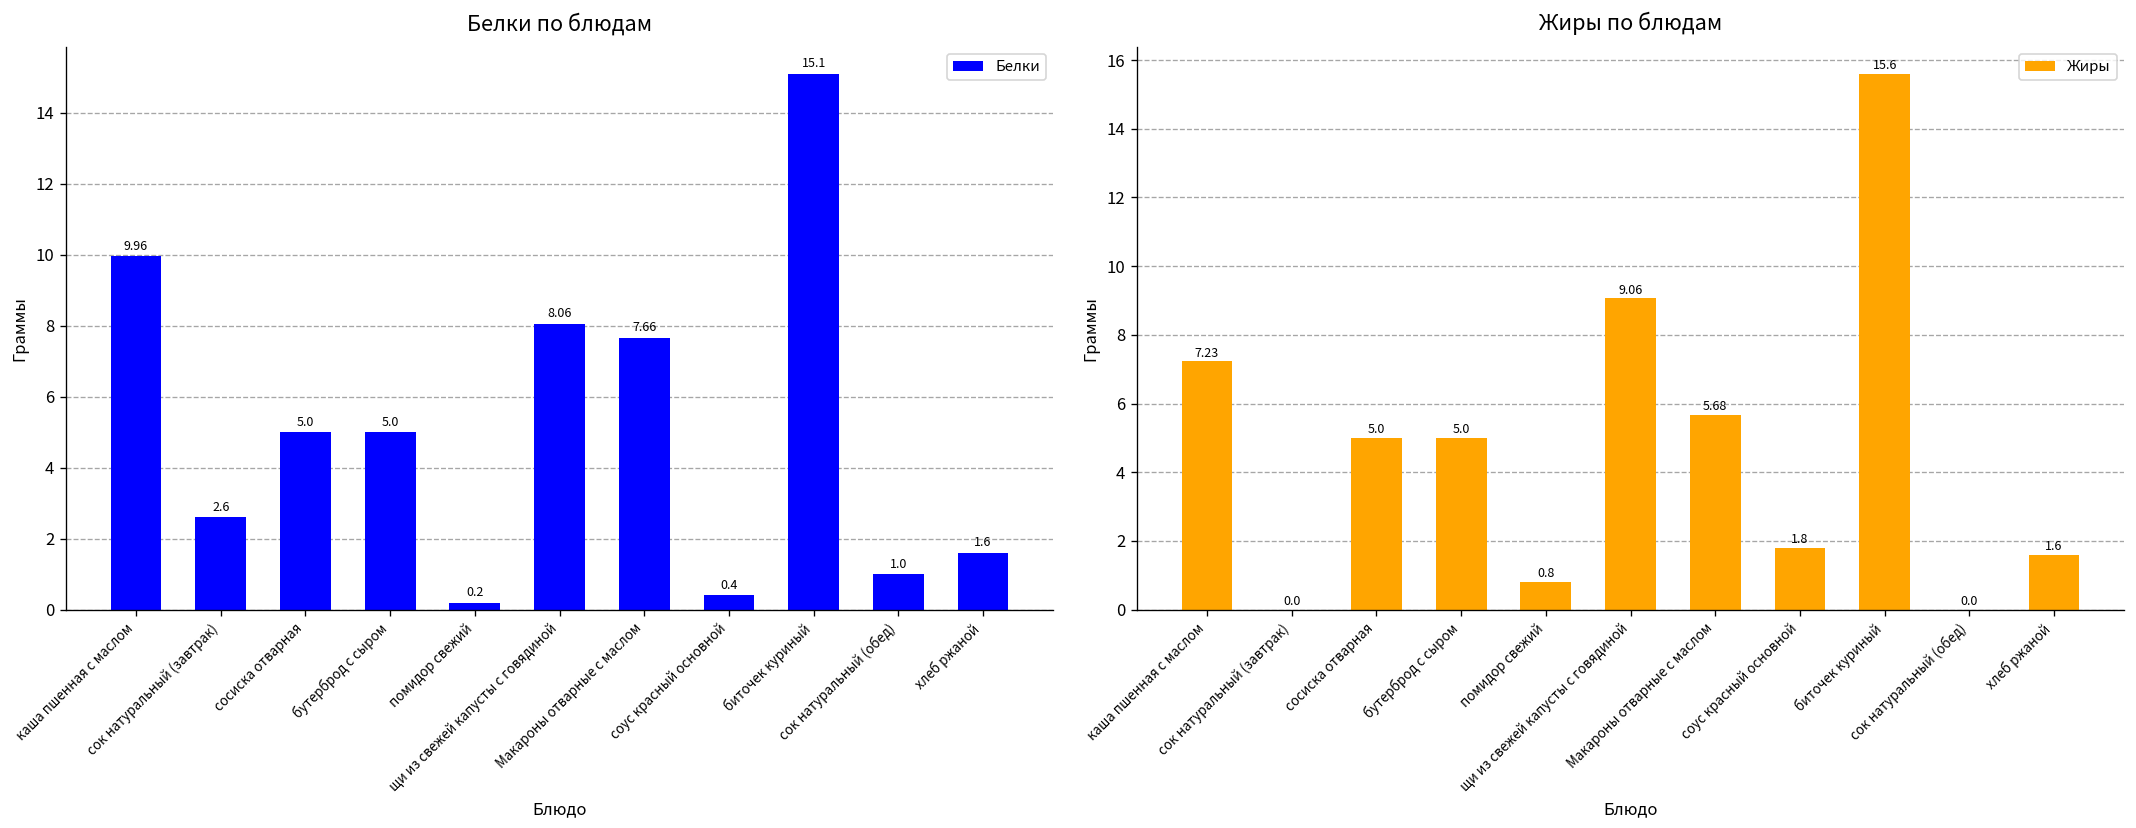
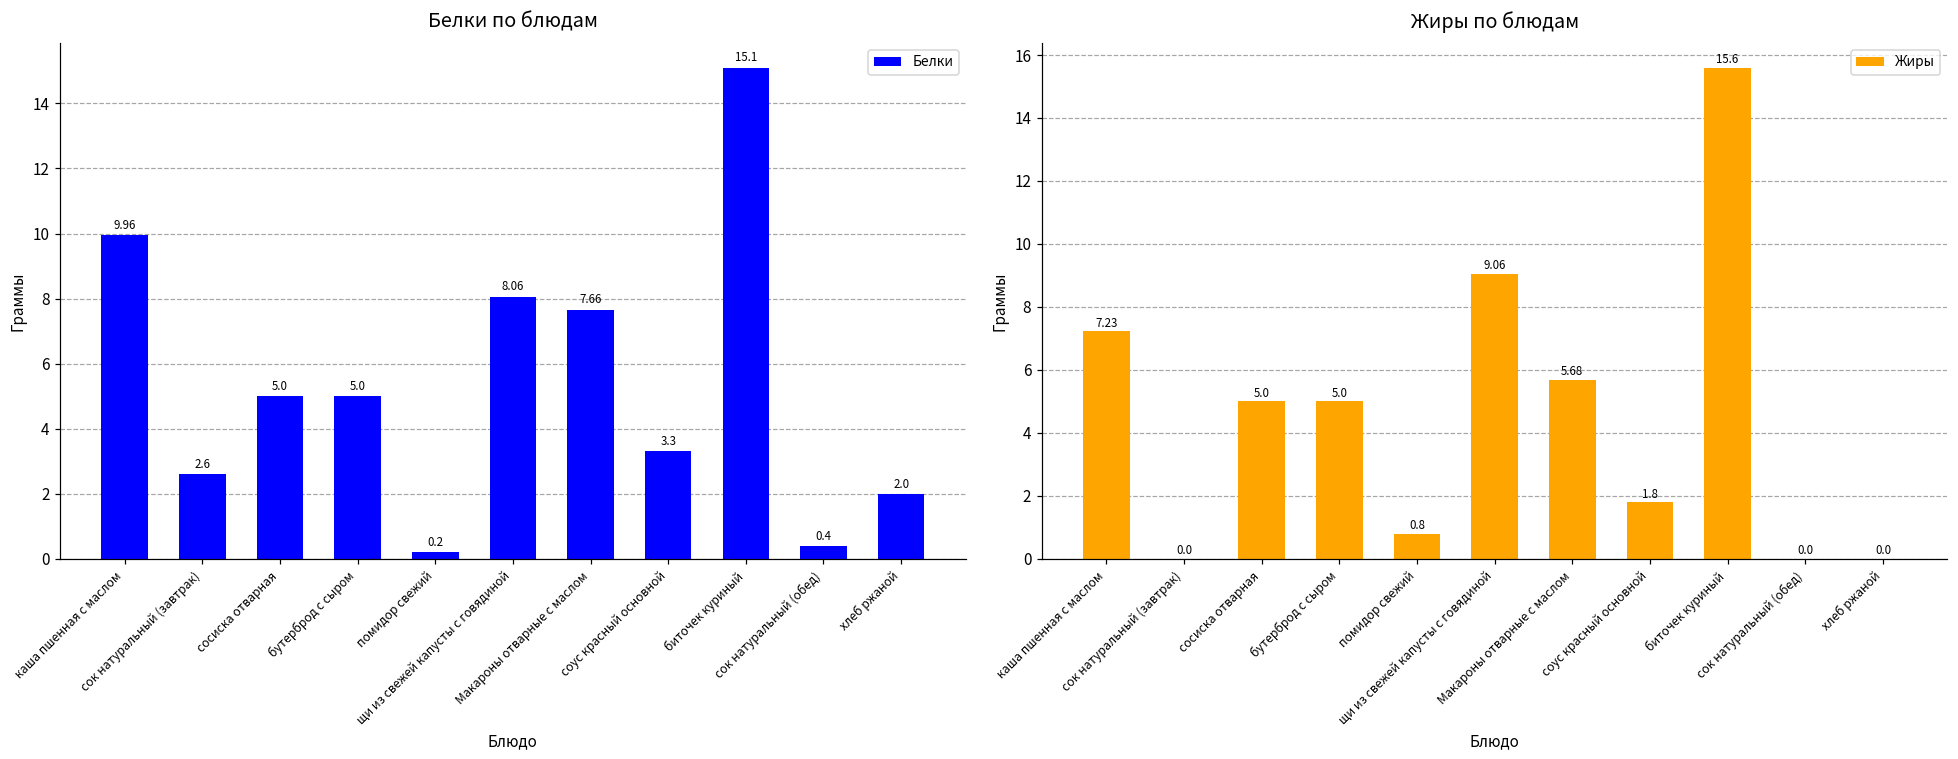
Белки по блюдам, соус красный основной: 0.4 -> 3.3
Белки по блюдам, сок натуральный (обед): 1.0 -> 0.4
Белки по блюдам, хлеб ржаной: 1.6 -> 2.0
Жиры по блюдам, хлеб ржаной: 1.6 -> 0.0
